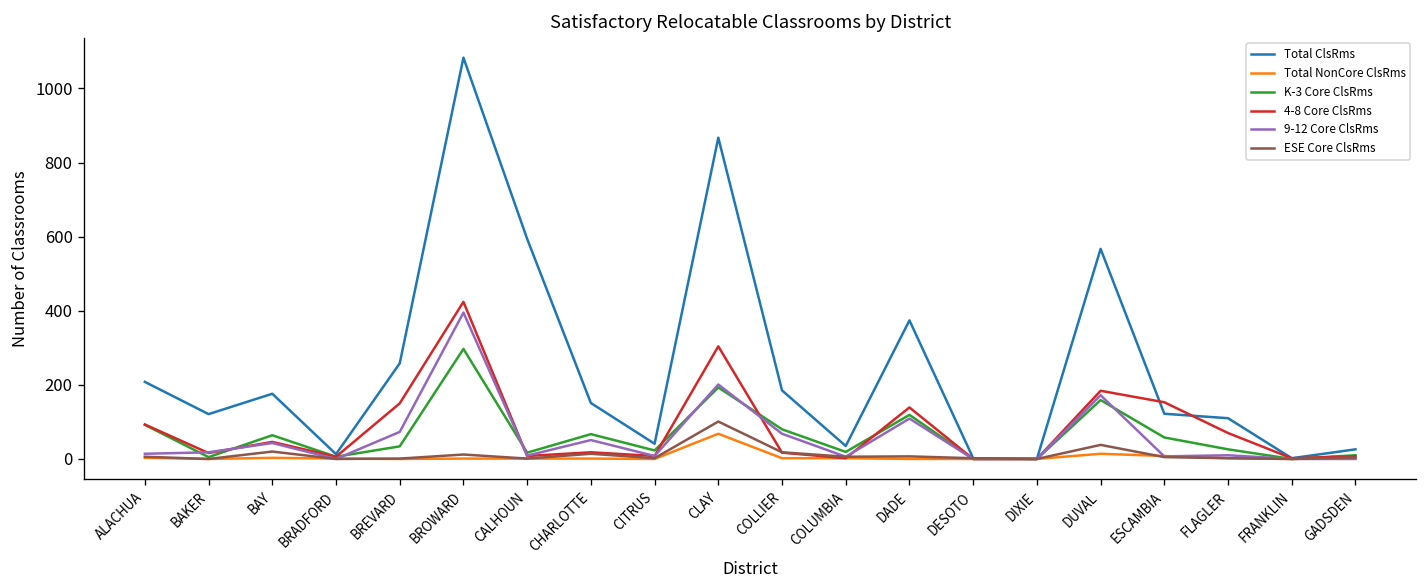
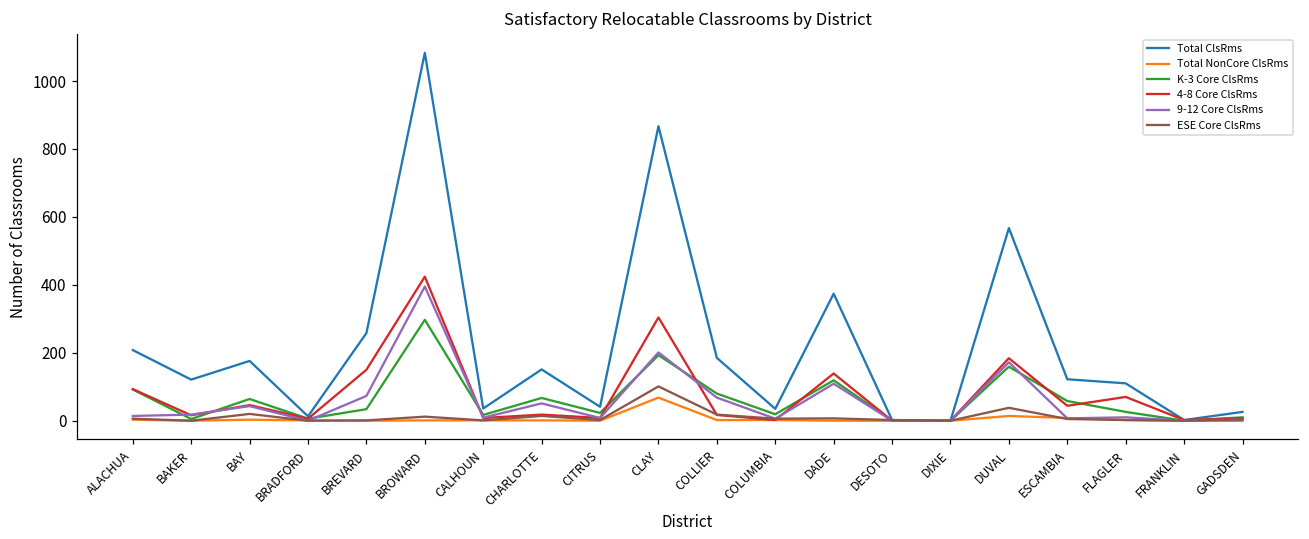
Total ClsRms, CALHOUN: 590 -> 40
4-8 Core ClsRms, ESCAMBIA: 150 -> 40
